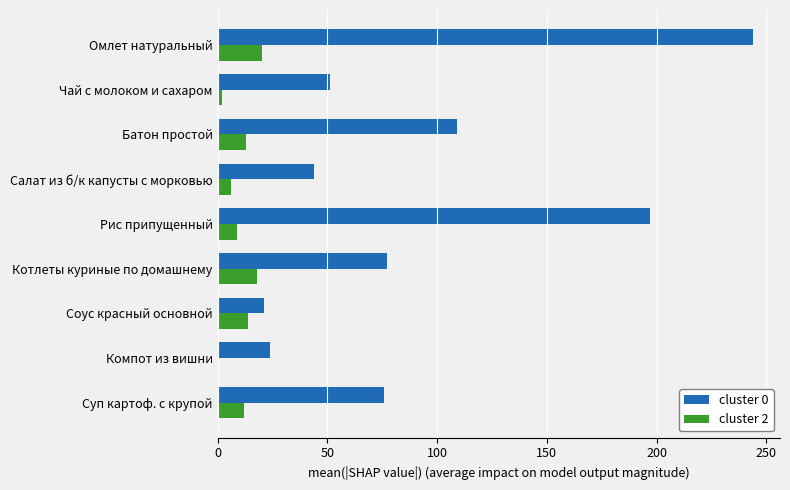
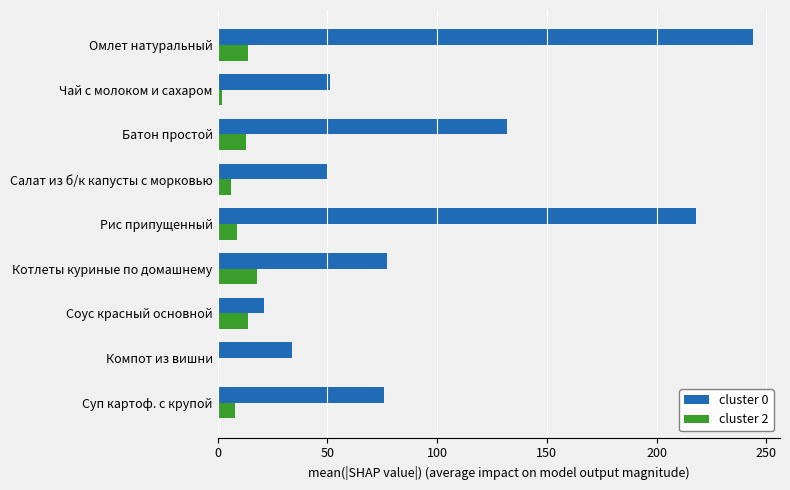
cluster 2, Омлет натуральный: 20 -> 14
cluster 0, Батон простой: 109 -> 132
cluster 0, Салат из б/к капусты с морковью: 44 -> 50
cluster 0, Рис припущенный: 197 -> 218
cluster 0, Компот из вишни: 24 -> 34
cluster 2, Суп картоф. с крупой: 12 -> 8
